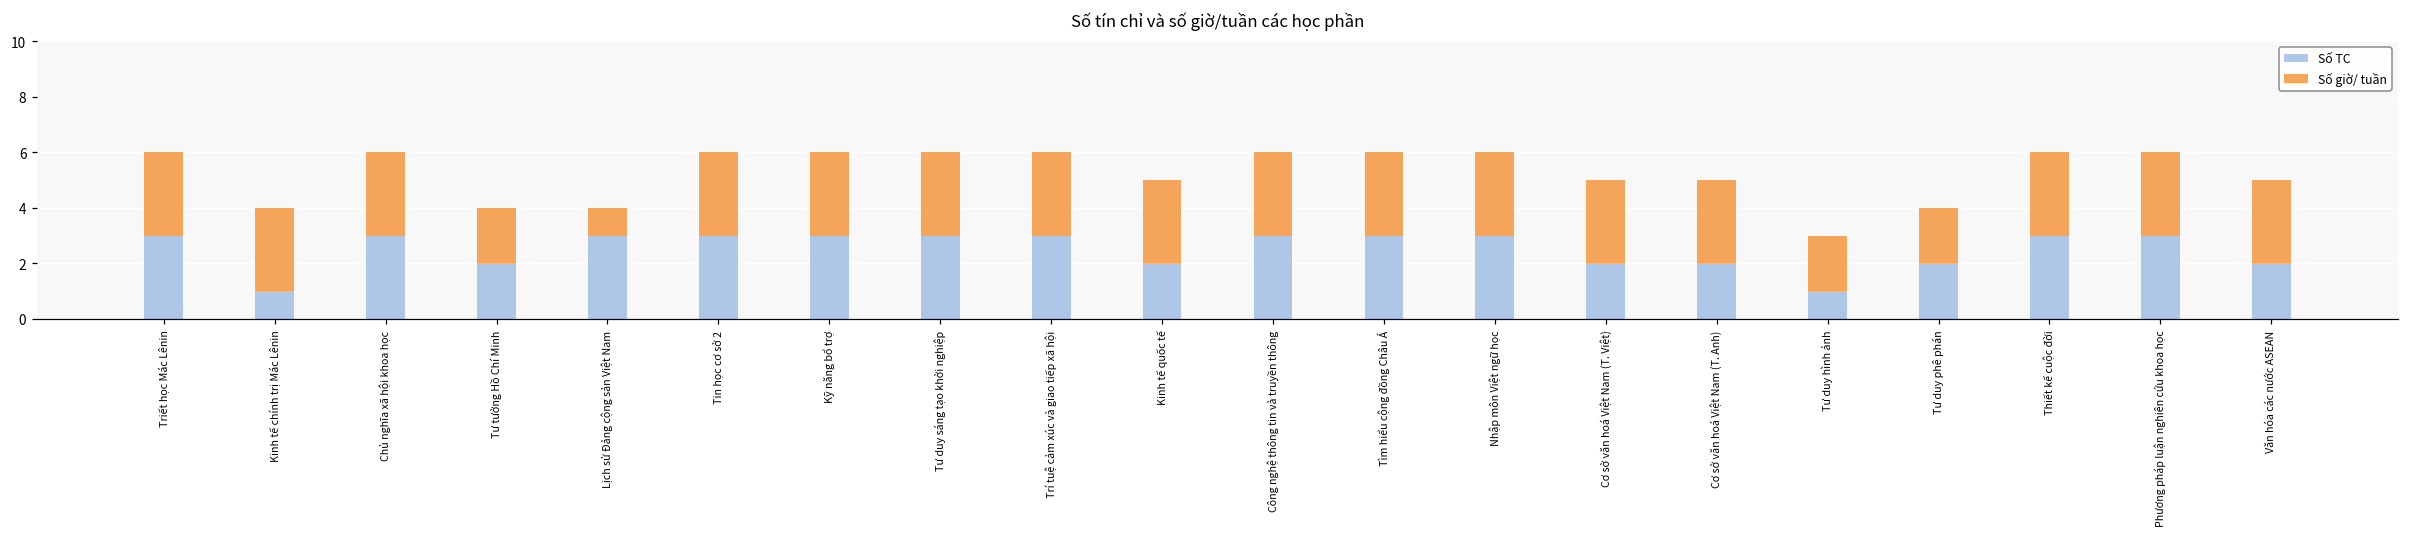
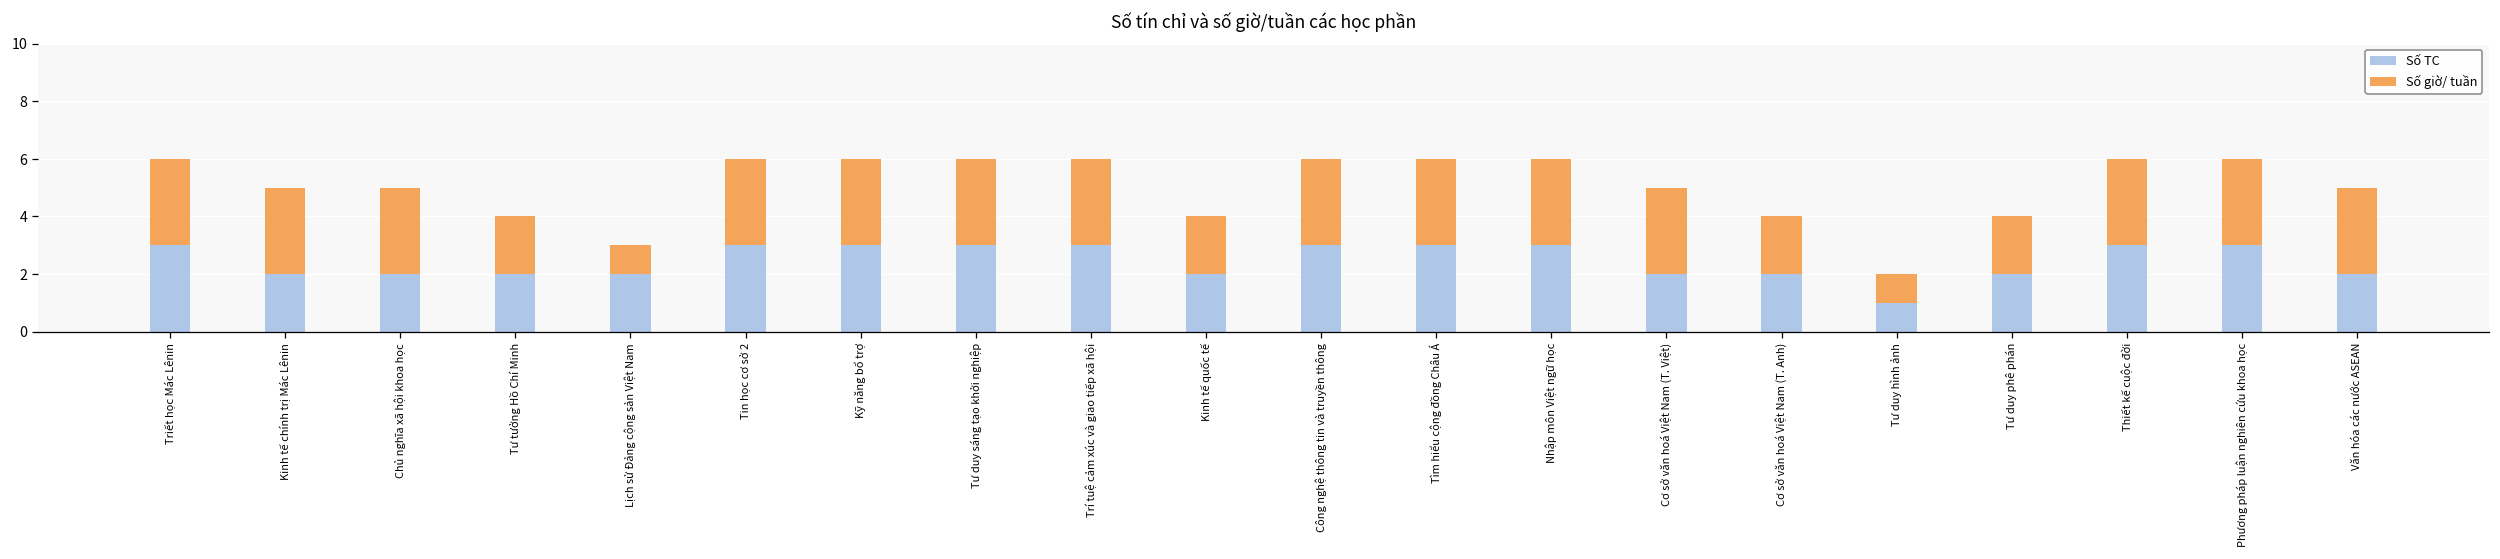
Số TC, Kinh tế chính trị Mác Lênin: 1 -> 2
Số TC, Chủ nghĩa xã hội khoa học: 3 -> 2
Số TC, Lịch sử Đảng cộng sản Việt Nam: 3 -> 2
Số giờ/ tuần, Kinh tế quốc tế: 3 -> 2
Số giờ/ tuần, Cơ sở văn hoá Việt Nam (T. Anh): 3 -> 2
Số giờ/ tuần, Tư duy hình ảnh: 2 -> 1
